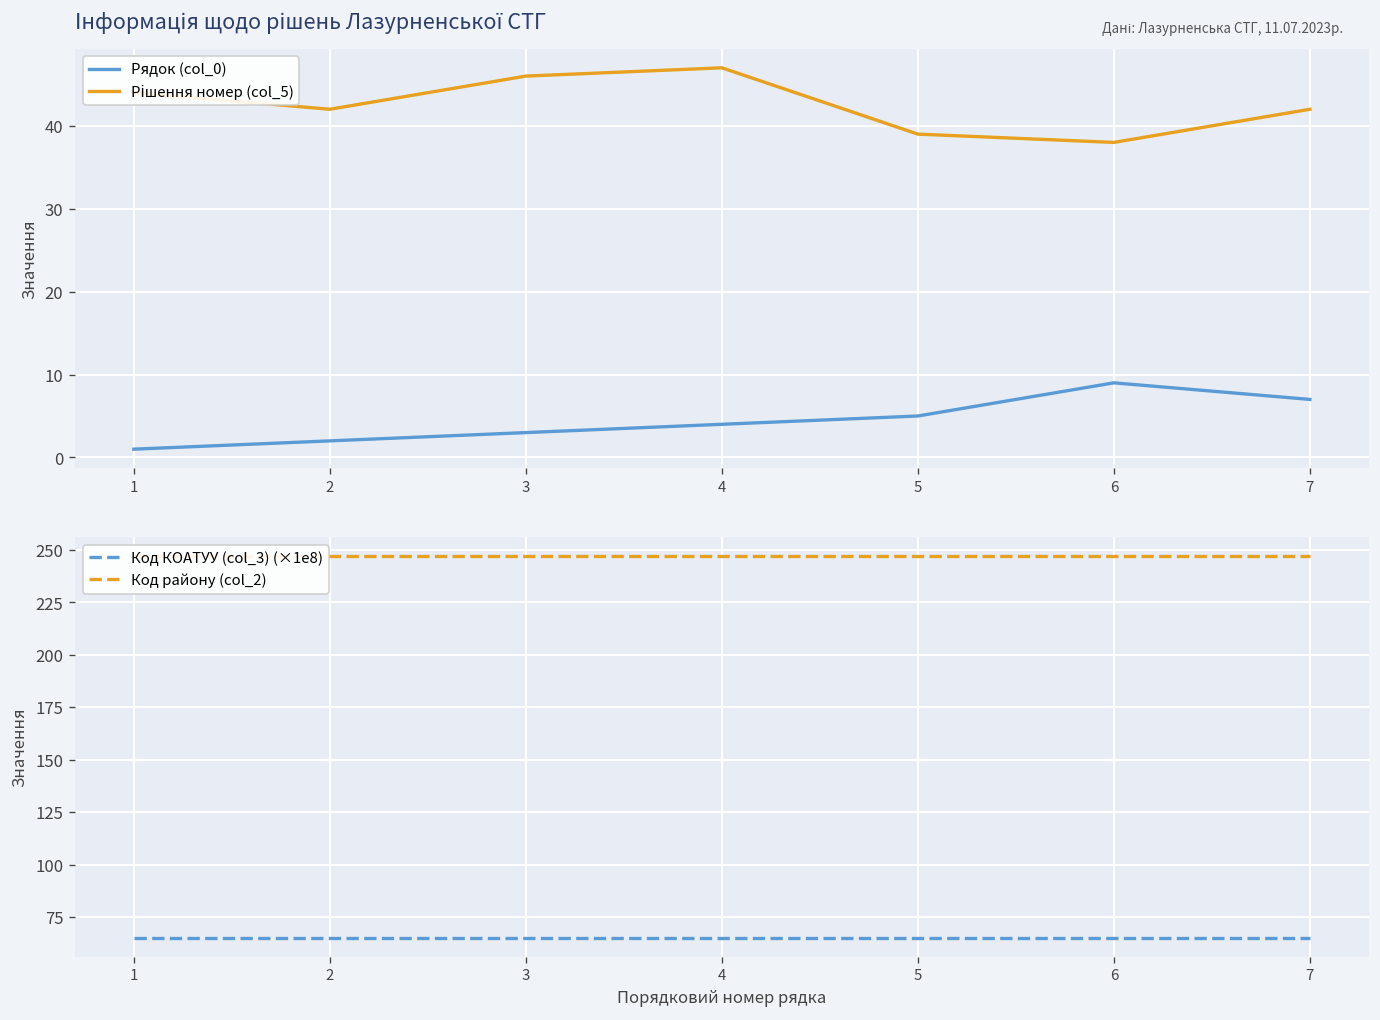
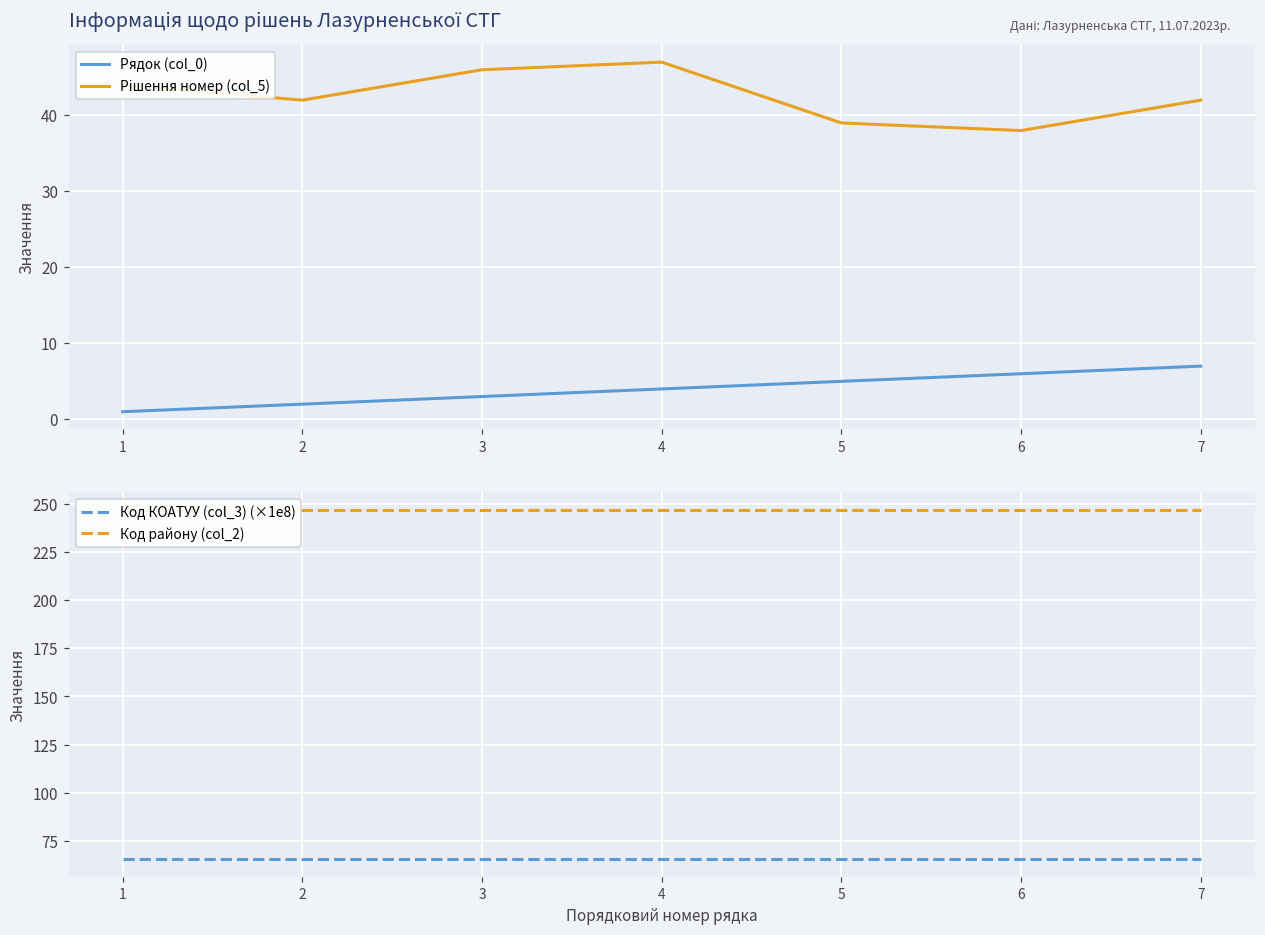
Інформація щодо рішень Лазурненської СТГ, Рядок (col_0), 6: 9 -> 6
